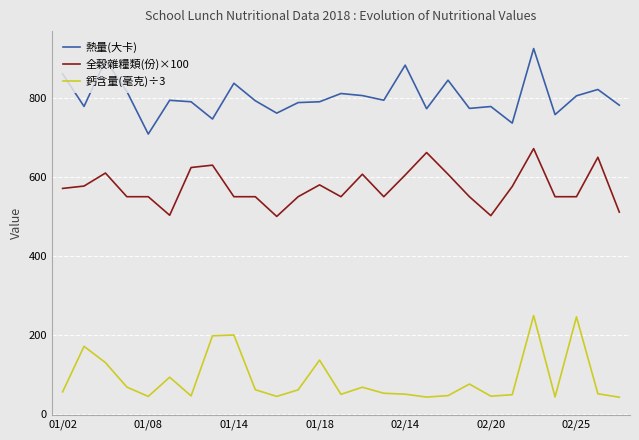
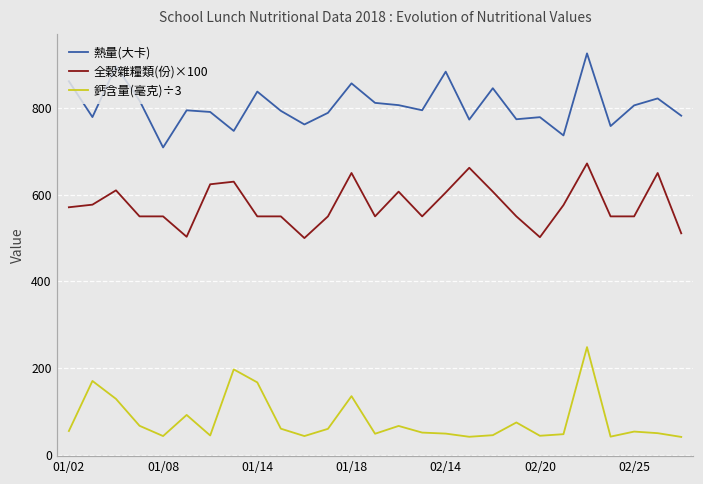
鈣含量(毫克)÷3, 01/14: 200 -> 170
熱量(大卡), 01/18: 790 -> 860
全穀雜糧類(份)×100, 01/18: 580 -> 650
鈣含量(毫克)÷3, 02/25: 250 -> 50
